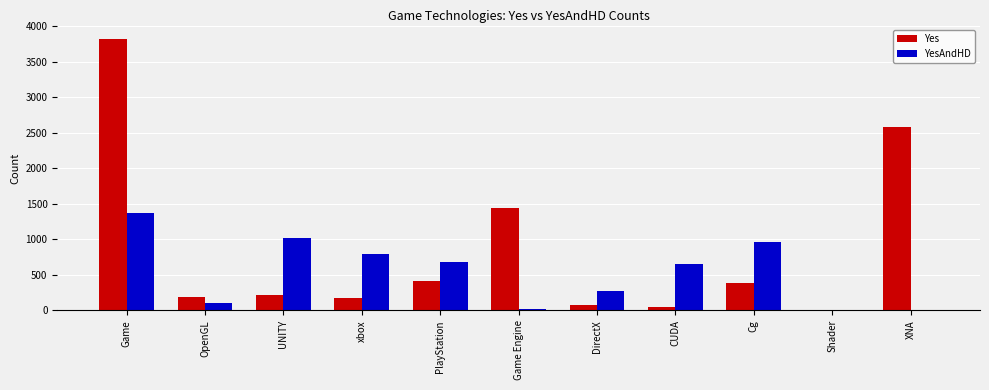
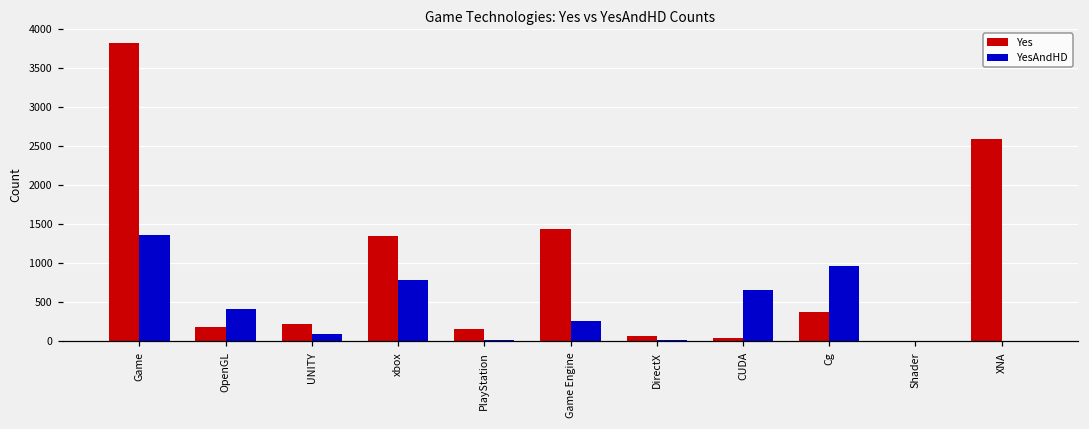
YesAndHD, OpenGL: 100 -> 400
YesAndHD, UNITY: 1000 -> 100
Yes, xbox: 200 -> 1300
Yes, PlayStation: 400 -> 200
YesAndHD, PlayStation: 700 -> 0
YesAndHD, Game Engine: 0 -> 300
YesAndHD, DirectX: 300 -> 0
